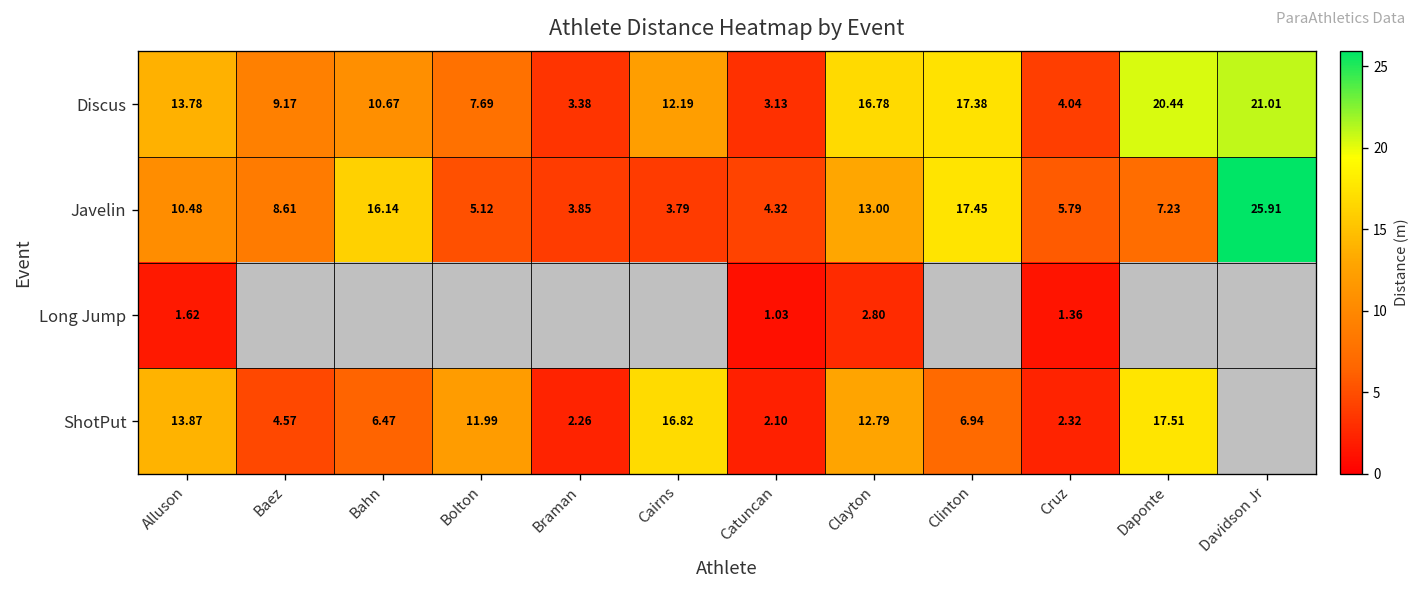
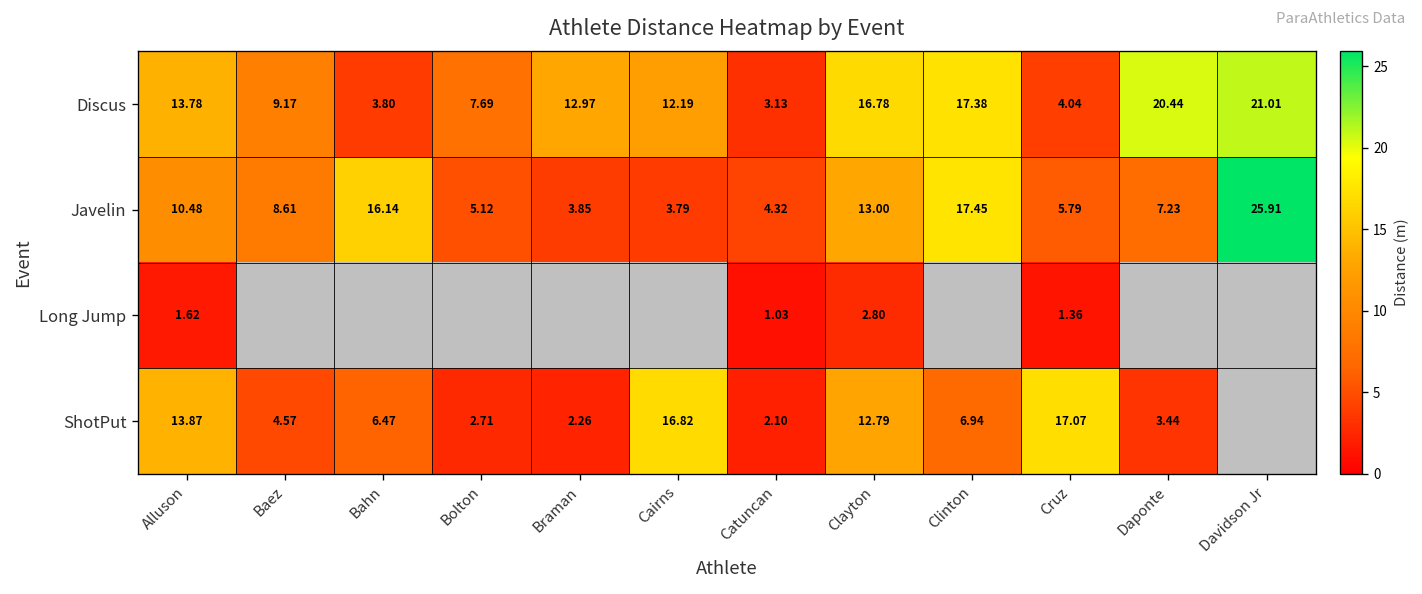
Discus, Bahn: 10.67 -> 3.80
Discus, Braman: 3.38 -> 12.97
ShotPut, Bolton: 11.99 -> 2.71
ShotPut, Cruz: 2.32 -> 17.07
ShotPut, Daponte: 17.51 -> 3.44
